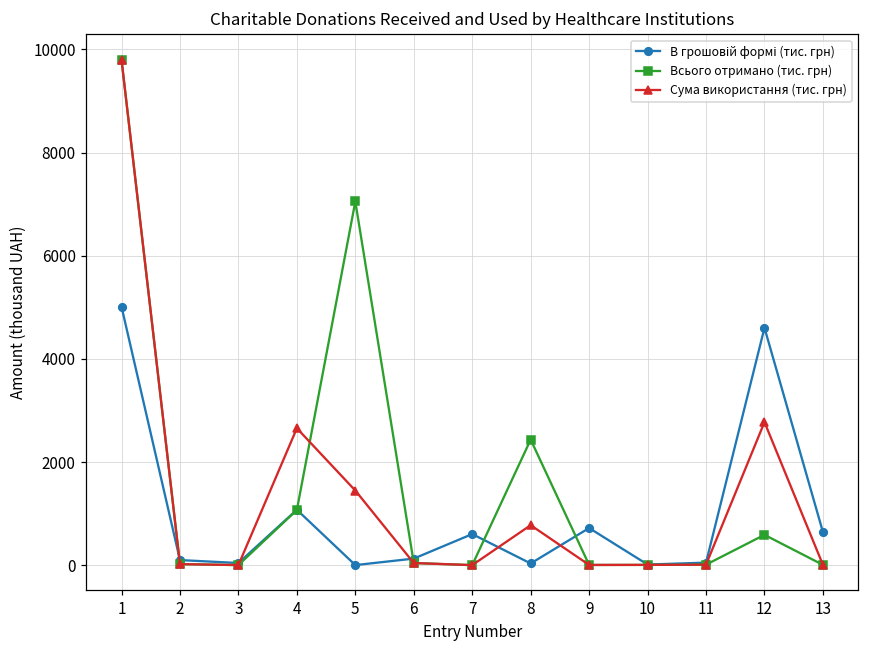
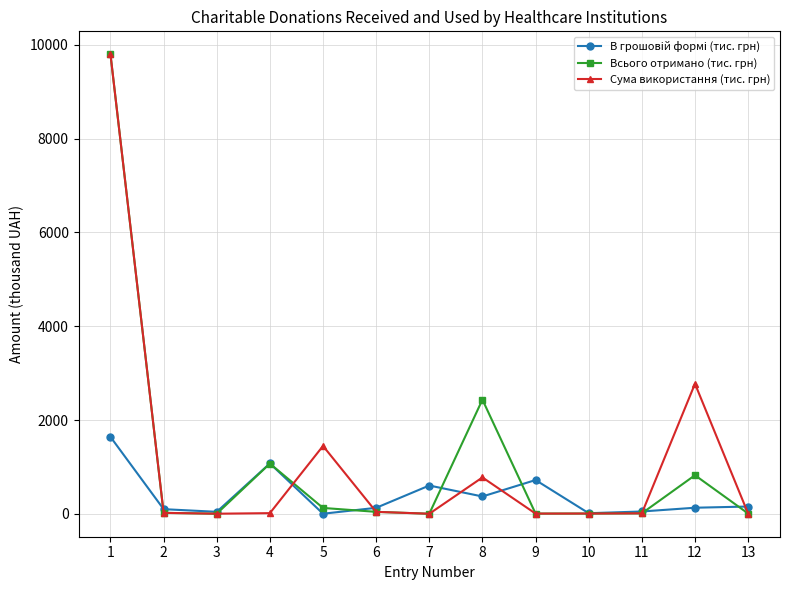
В грошовій формі (тис. грн), 1: 5000 -> 1600
Сума використання (тис. грн), 4: 2700 -> 0
Всього отримано (тис. грн), 5: 7100 -> 100
В грошовій формі (тис. грн), 8: 0 -> 400
В грошовій формі (тис. грн), 12: 4600 -> 100
Всього отримано (тис. грн), 12: 600 -> 800
В грошовій формі (тис. грн), 13: 600 -> 200
